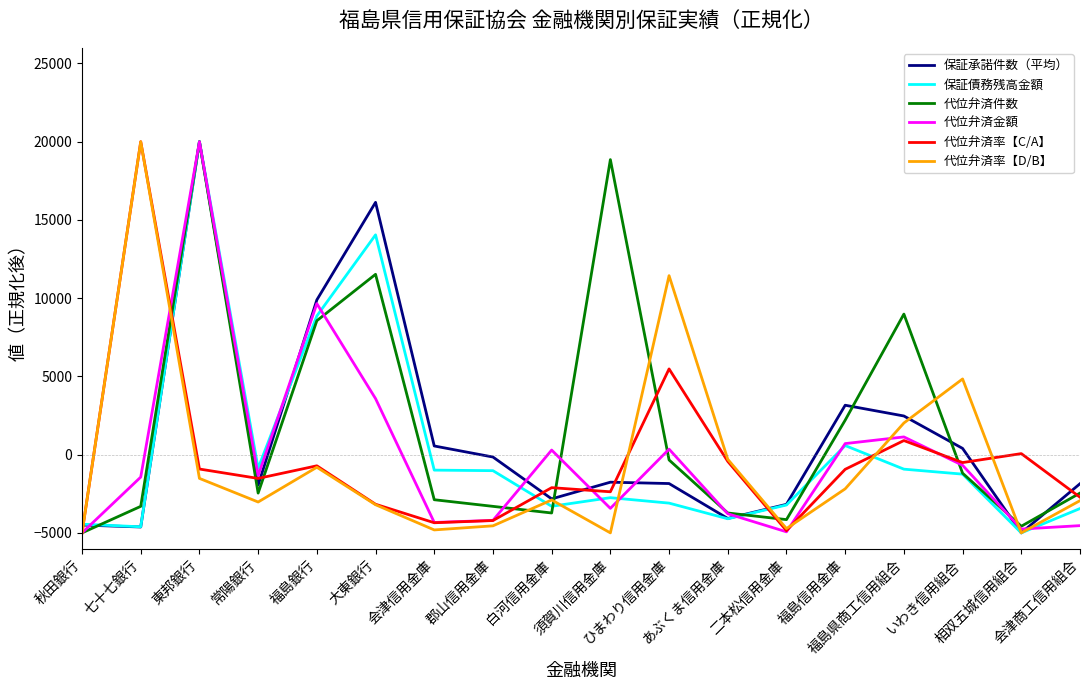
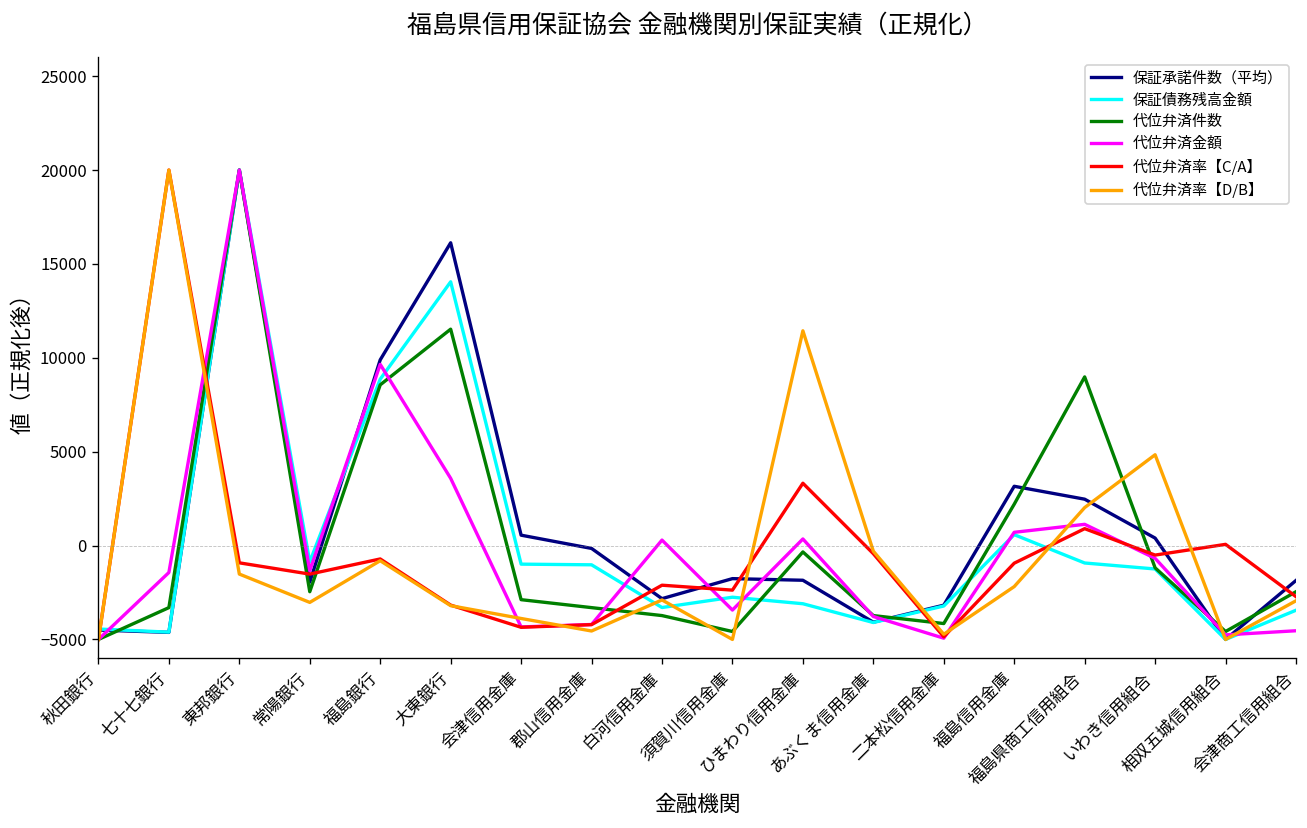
代位弁済率【D/B】, 会津信用金庫: -4800 -> -3900
代位弁済件数, 須賀川信用金庫: 18900 -> -4600
代位弁済率【C/A】, ひまわり信用金庫: 5500 -> 3300
